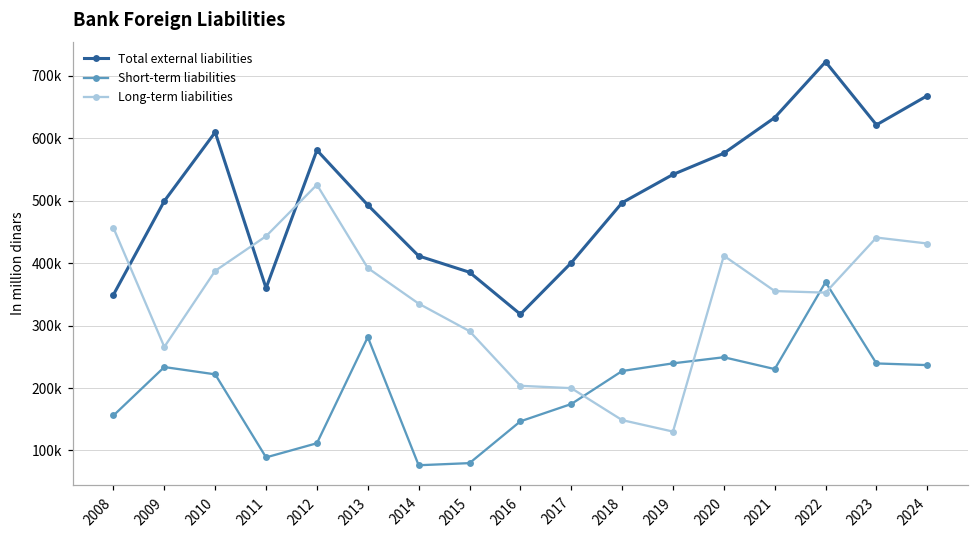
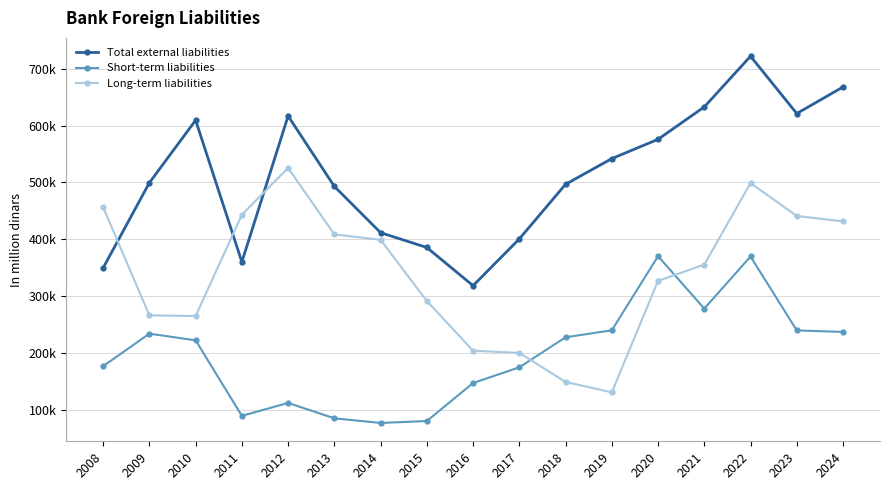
Short-term liabilities, 2008: 160000 -> 180000
Long-term liabilities, 2010: 390000 -> 260000
Total external liabilities, 2012: 580000 -> 620000
Short-term liabilities, 2013: 280000 -> 80000
Long-term liabilities, 2013: 390000 -> 410000
Long-term liabilities, 2014: 340000 -> 400000
Short-term liabilities, 2020: 250000 -> 370000
Long-term liabilities, 2020: 410000 -> 330000
Short-term liabilities, 2021: 230000 -> 280000
Long-term liabilities, 2022: 350000 -> 500000
